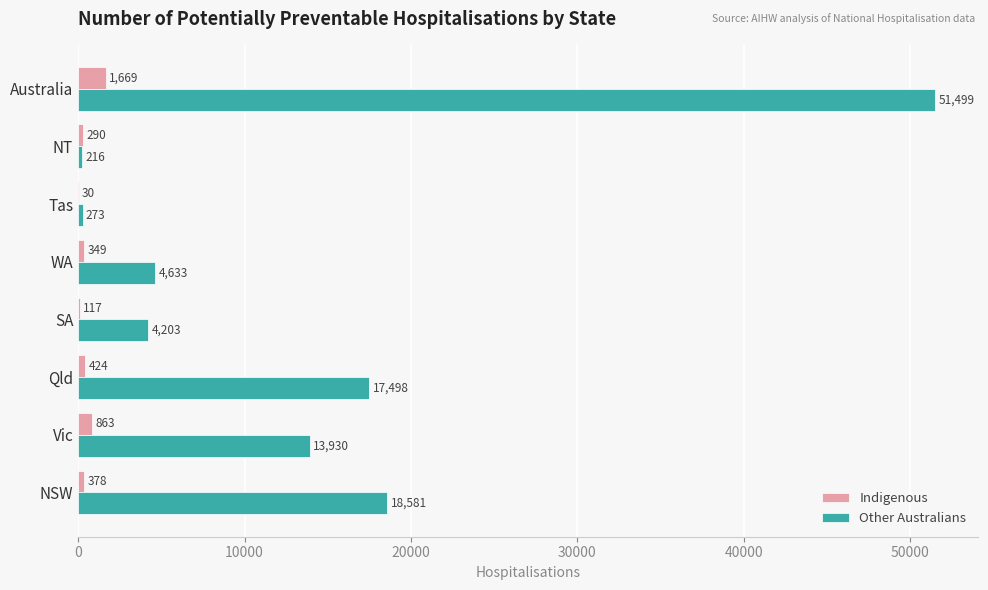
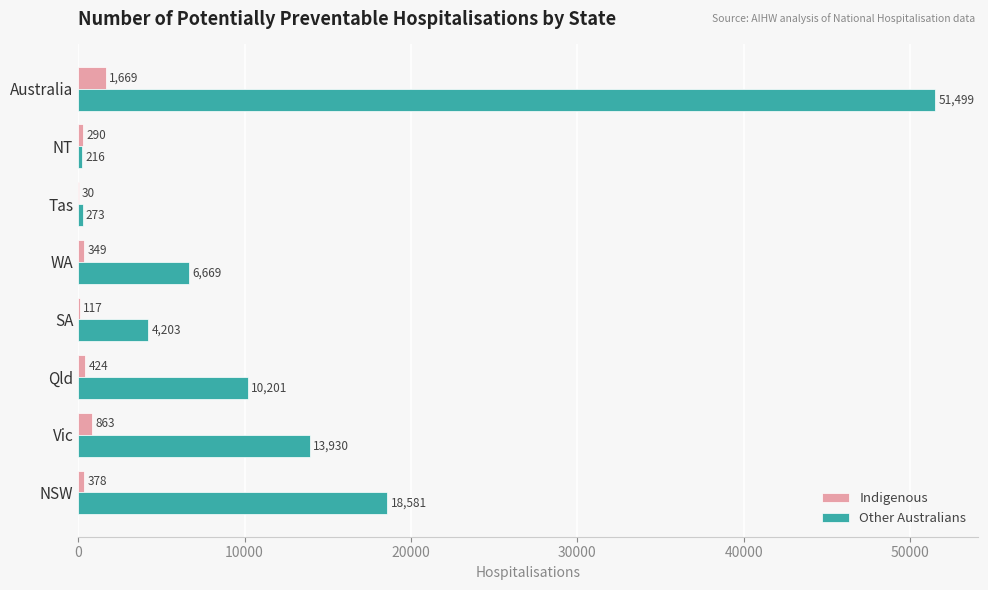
Other Australians, WA: 4,633 -> 6,669
Other Australians, Qld: 17,498 -> 10,201
